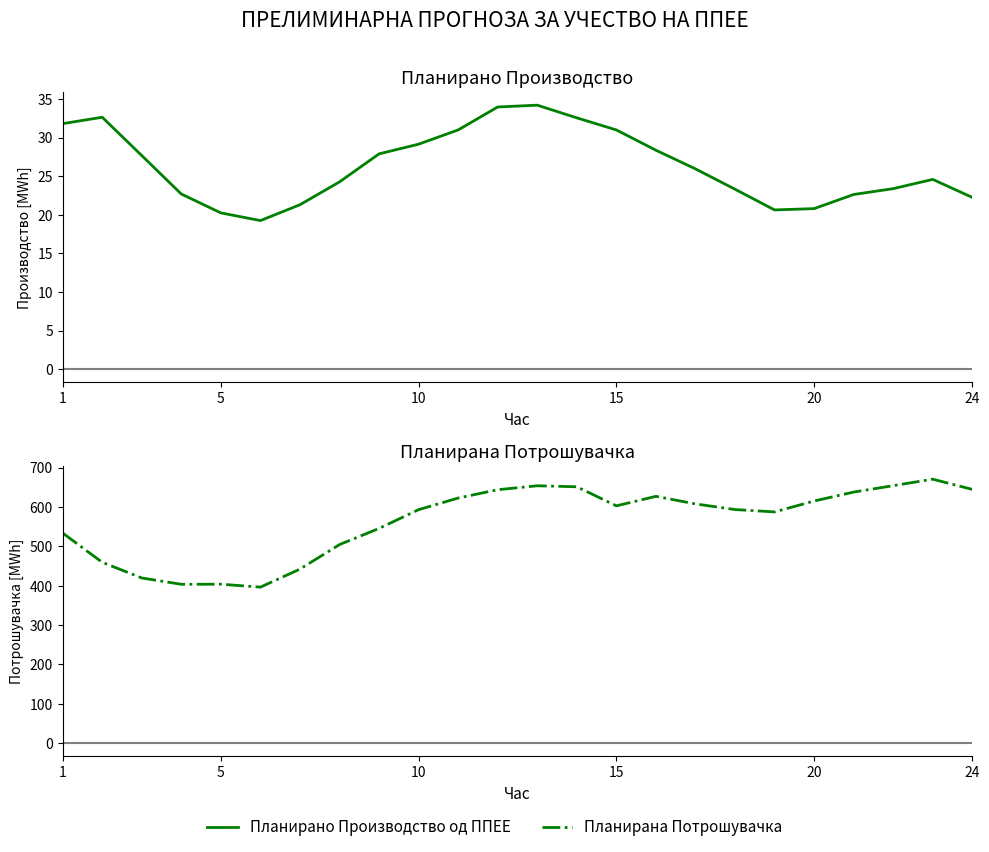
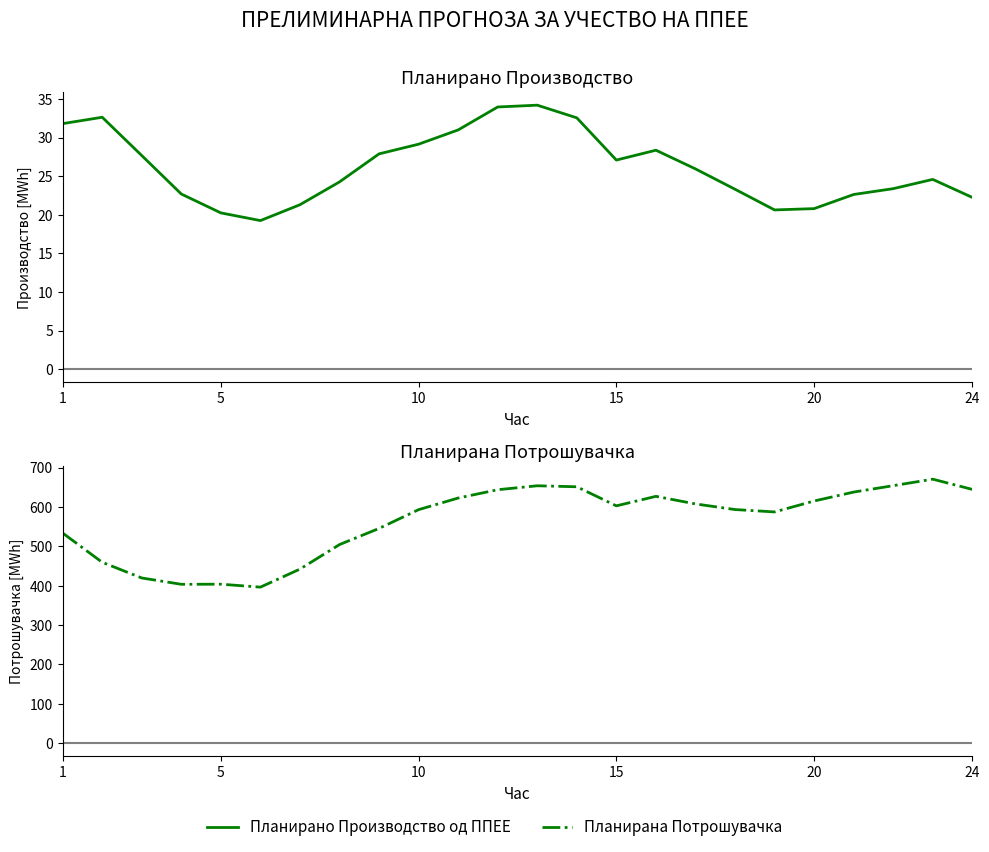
Планирано Производство, 15: 31 -> 27
